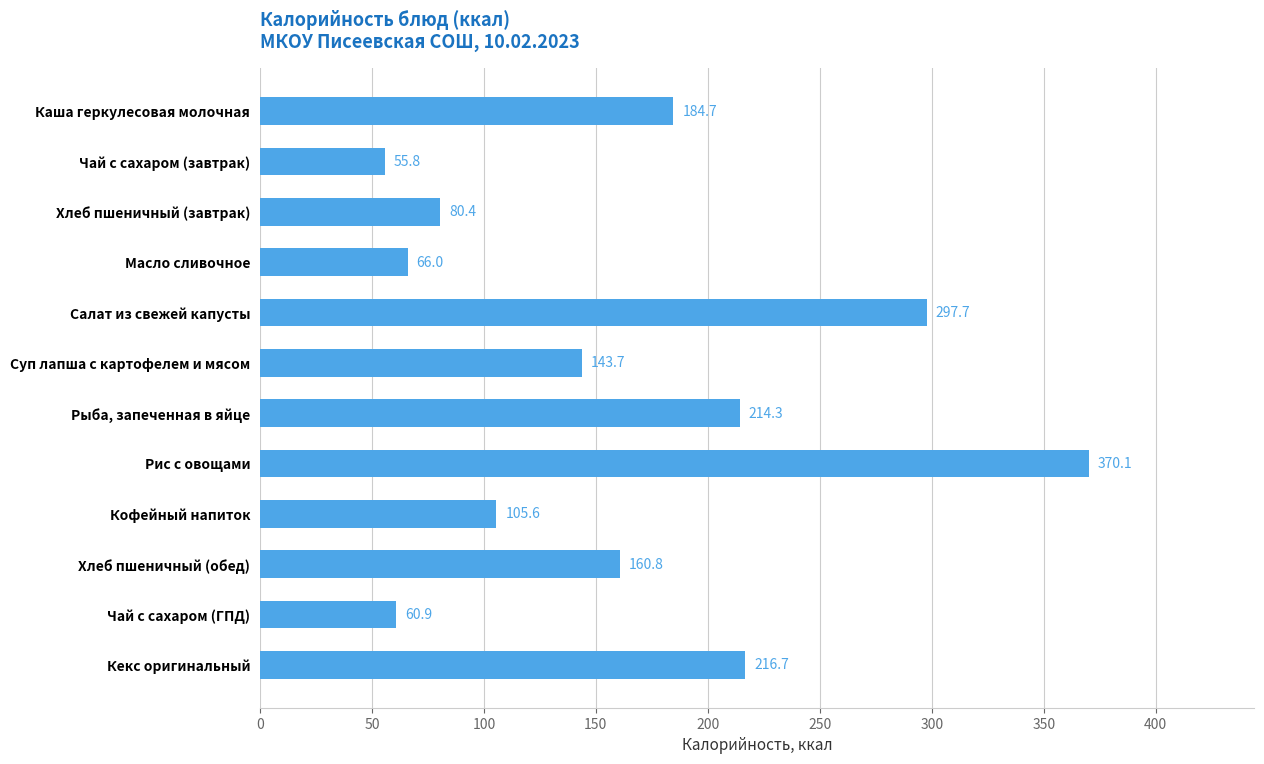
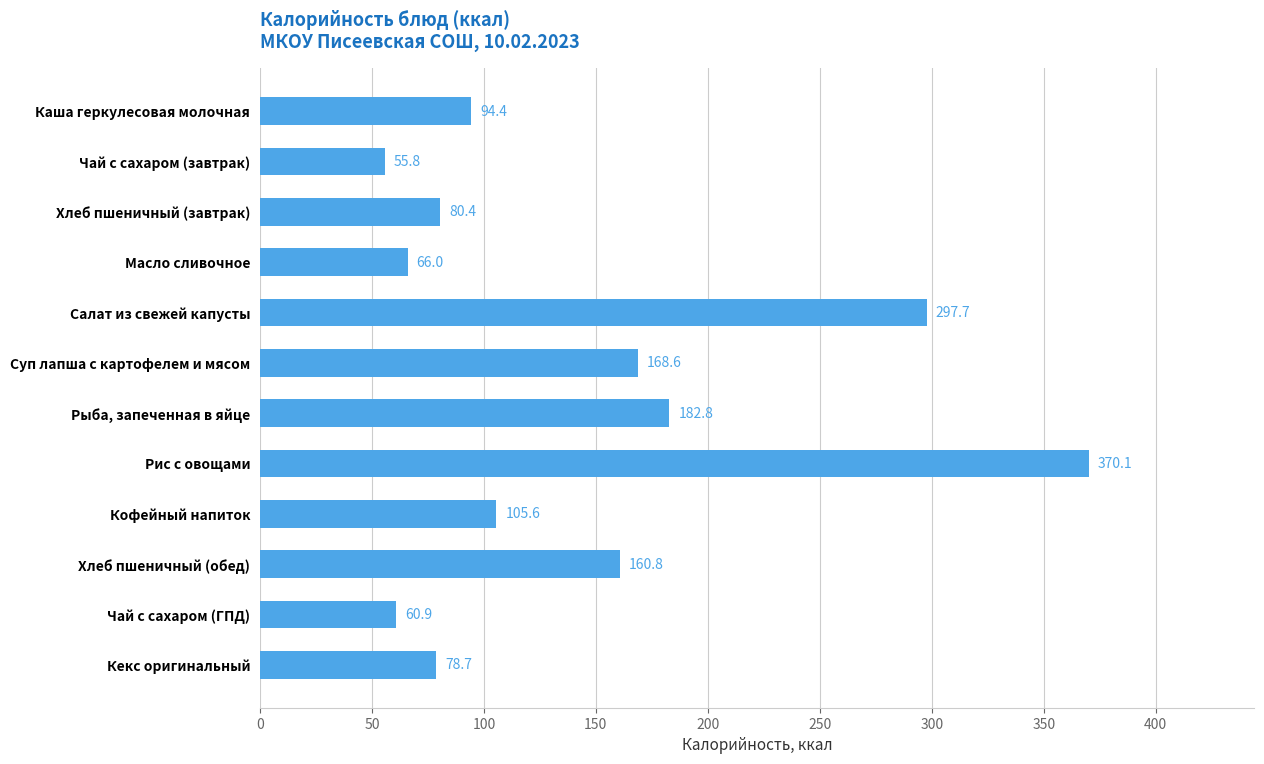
Каша геркулесовая молочная: 184.7 -> 94.4
Суп лапша с картофелем и мясом: 143.7 -> 168.6
Рыба, запеченная в яйце: 214.3 -> 182.8
Кекс оригинальный: 216.7 -> 78.7
